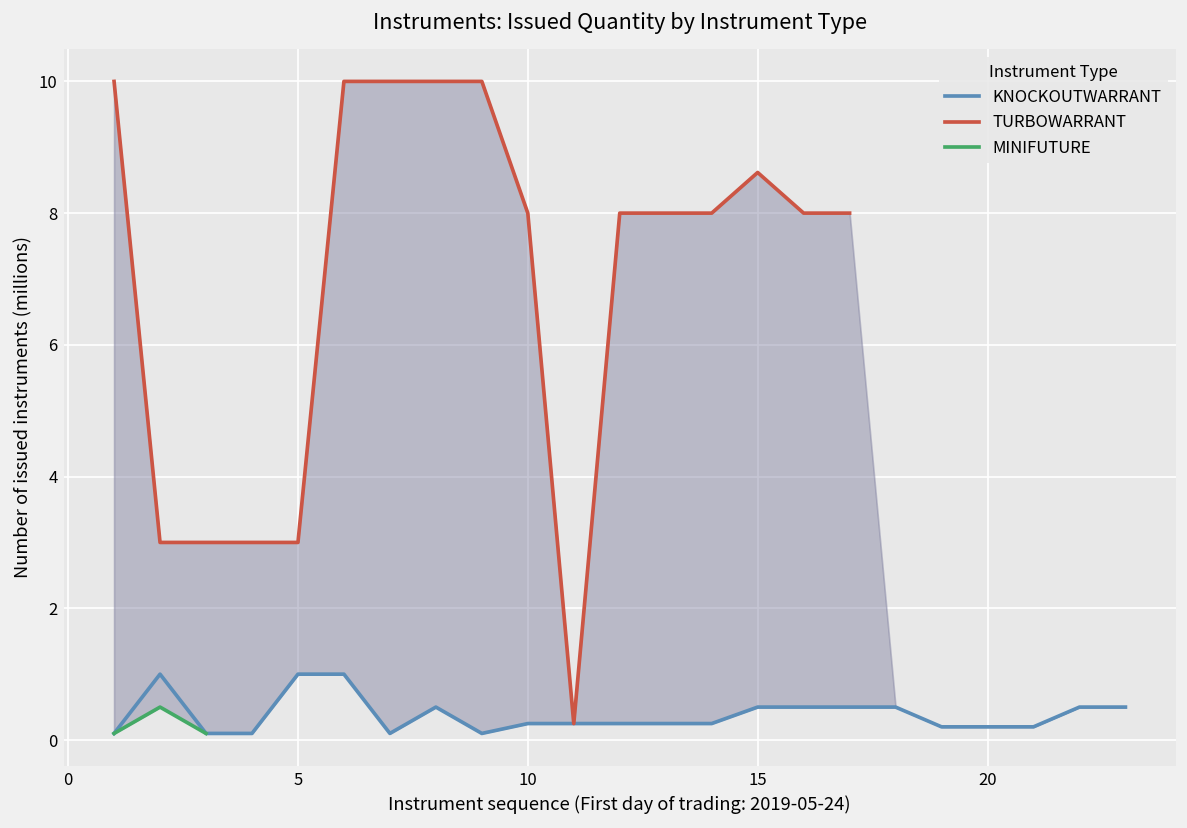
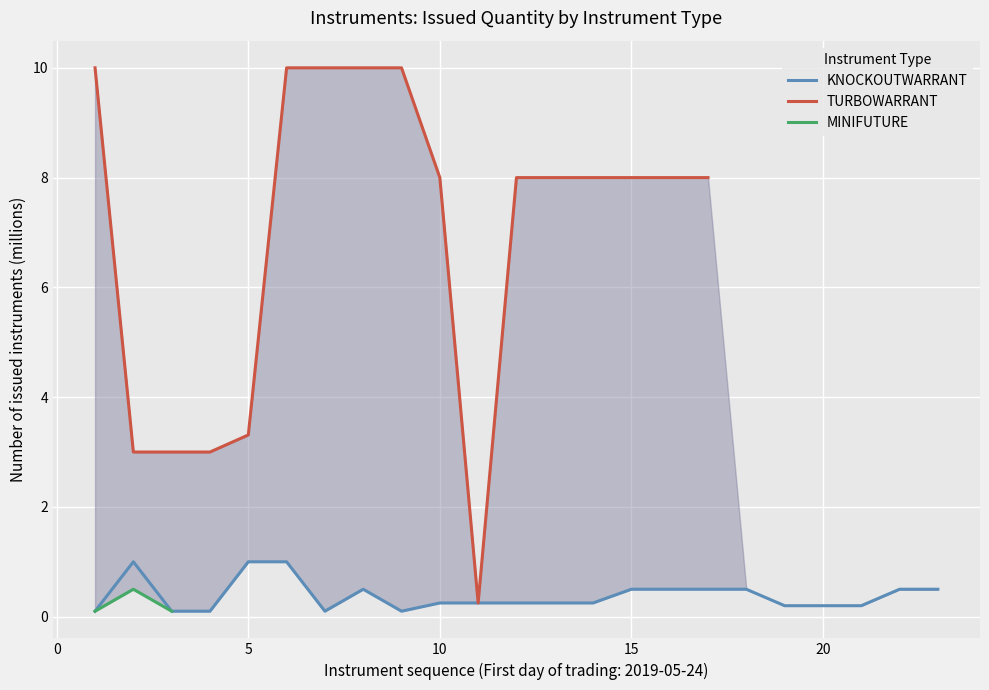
TURBOWARRANT, 5: 3.0 -> 3.3
TURBOWARRANT, 15: 8.6 -> 8.0
